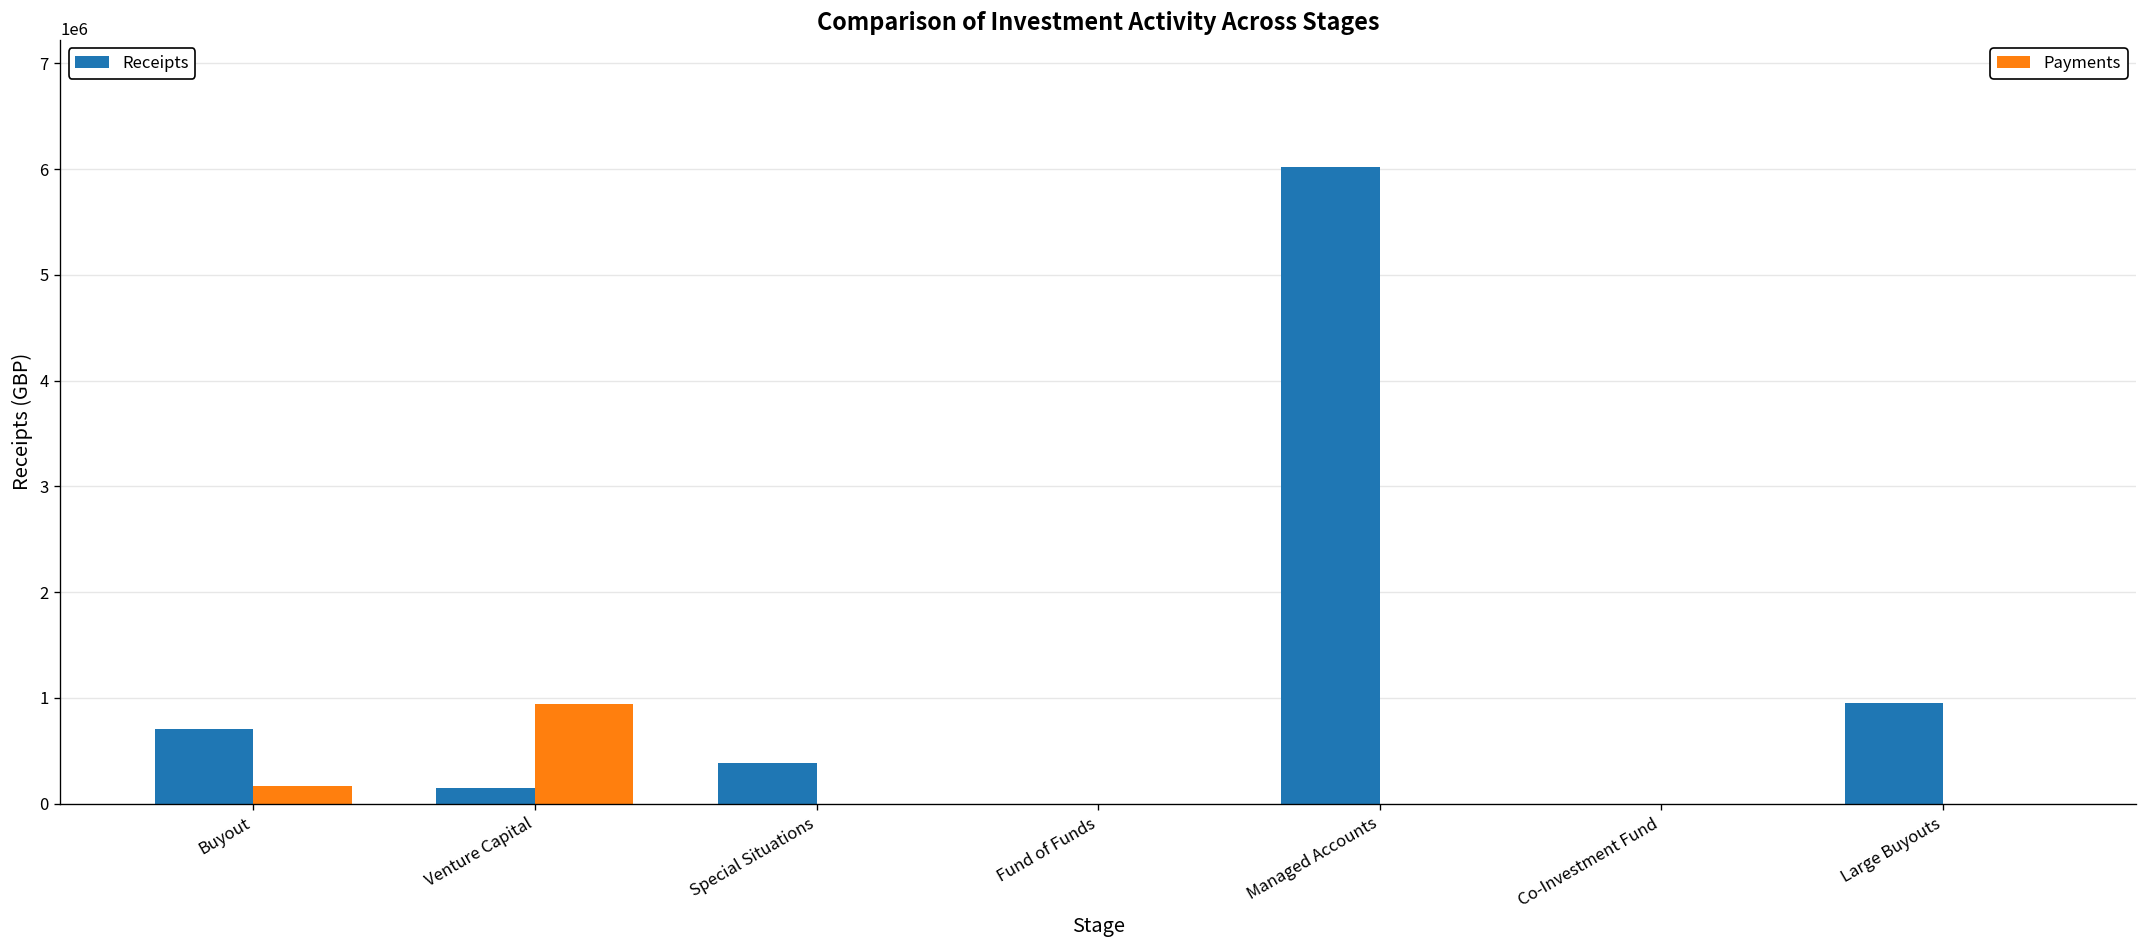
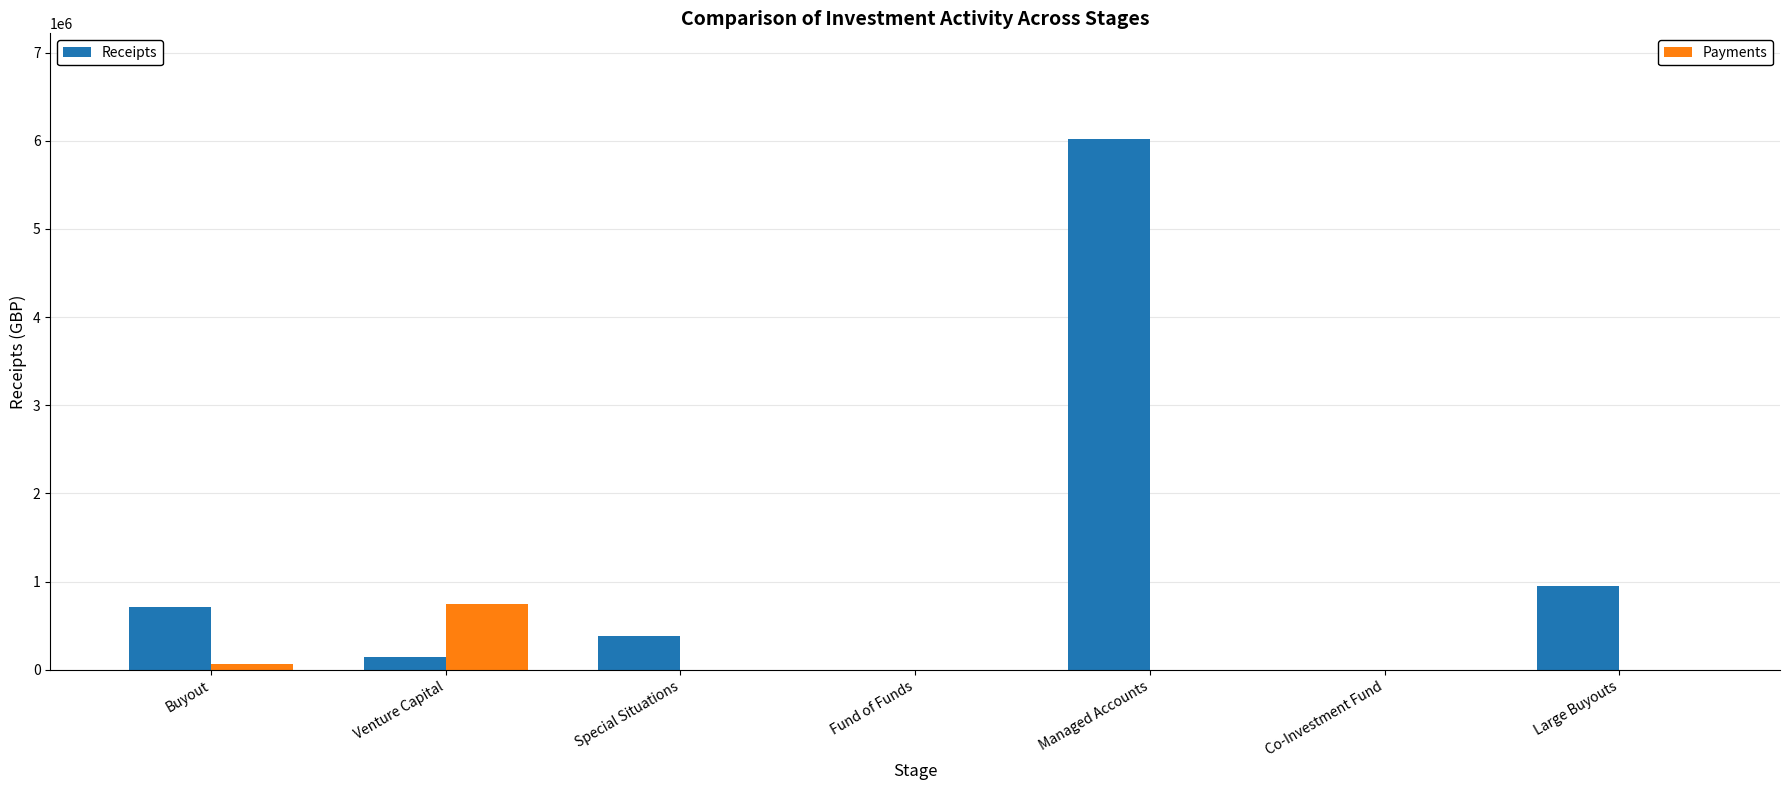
Payments, Buyout: 200000 -> 100000
Payments, Venture Capital: 900000 -> 800000
